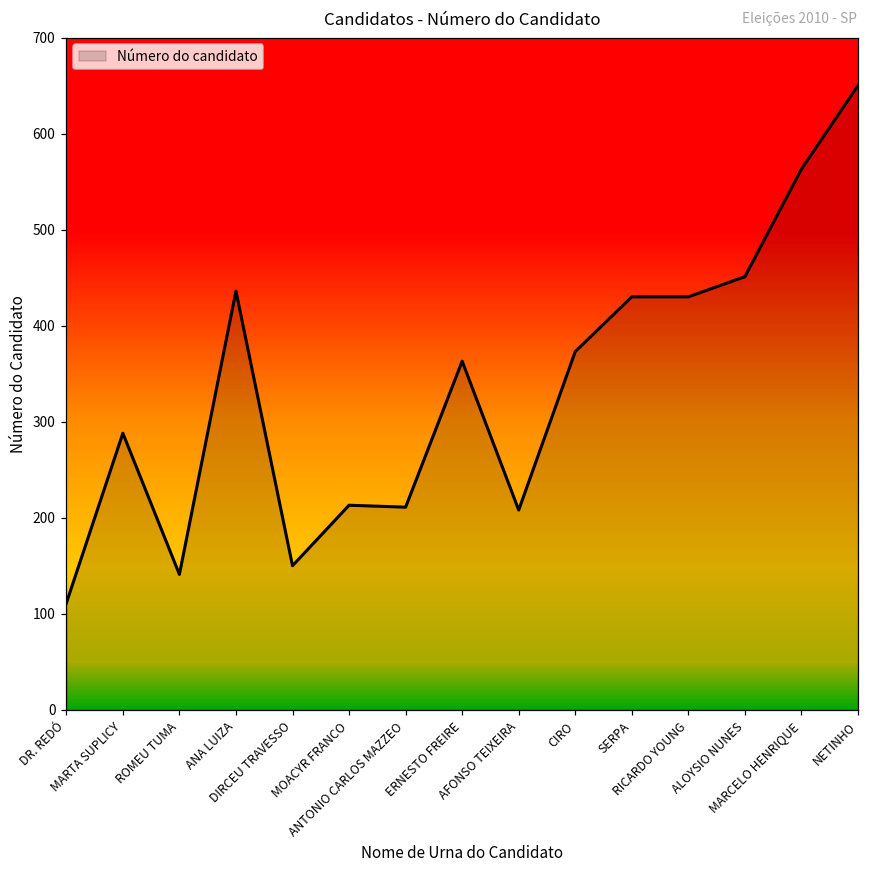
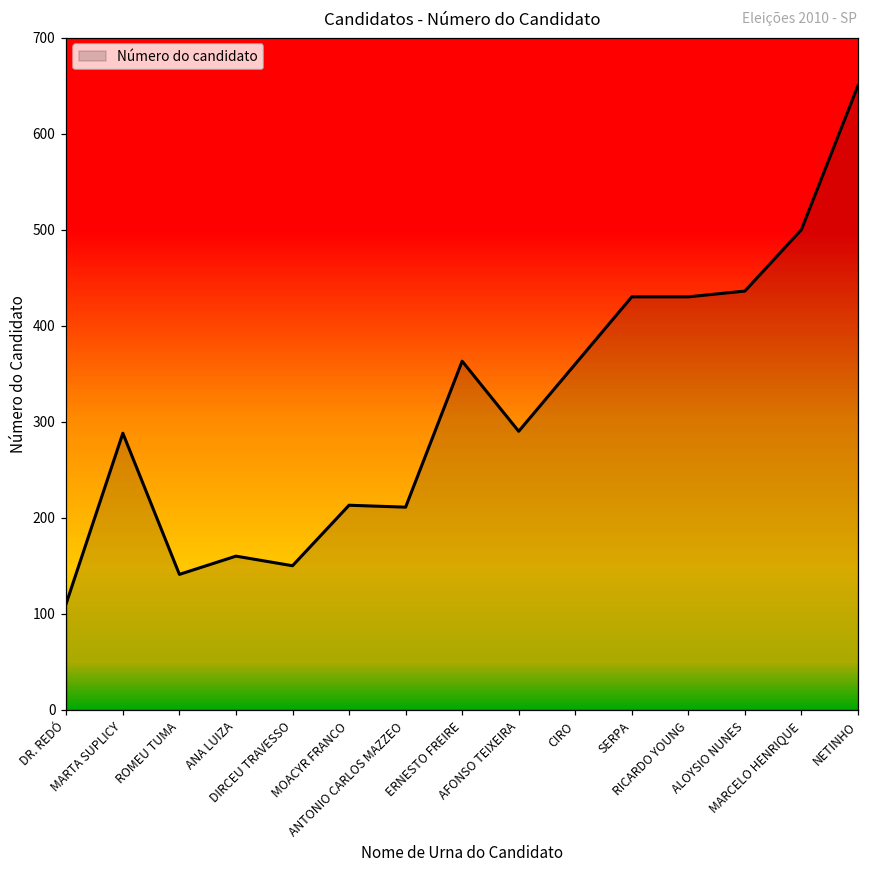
ANA LUIZA: 440 -> 160
AFONSO TEIXEIRA: 210 -> 290
CIRO: 370 -> 360
ALOYSIO NUNES: 450 -> 440
MARCELO HENRIQUE: 560 -> 500
